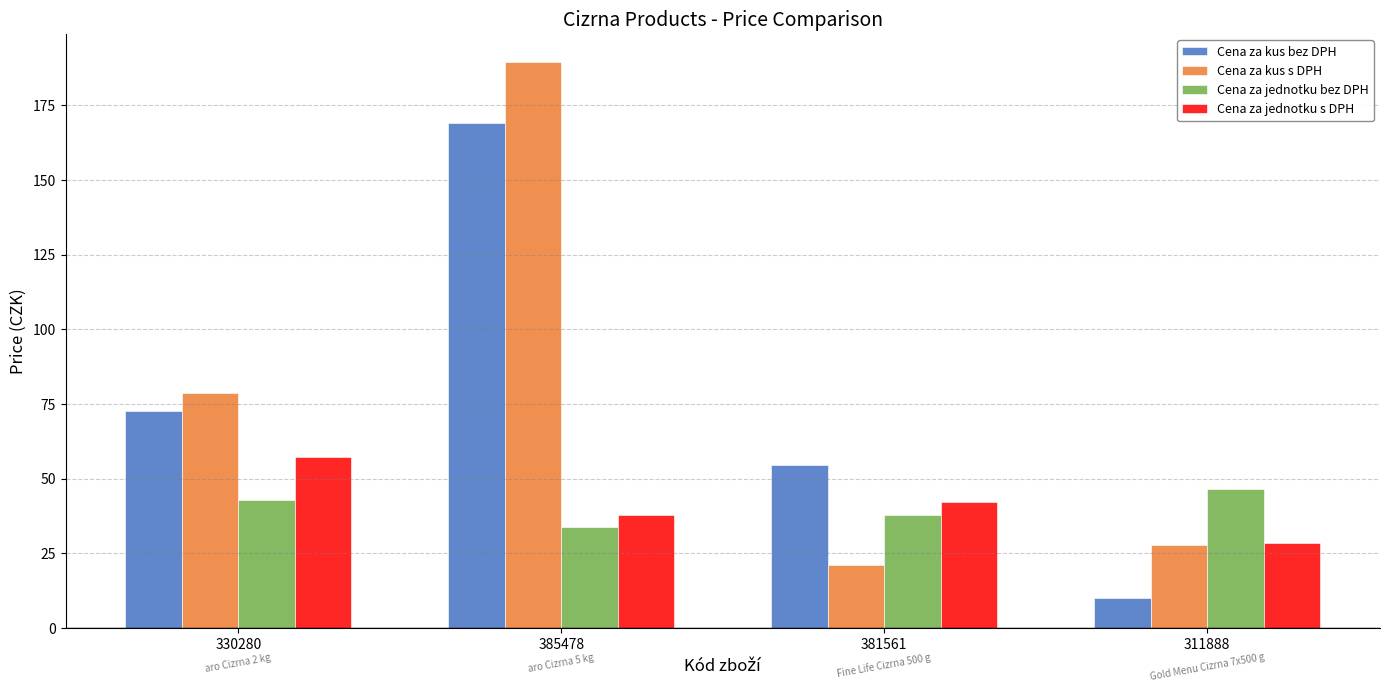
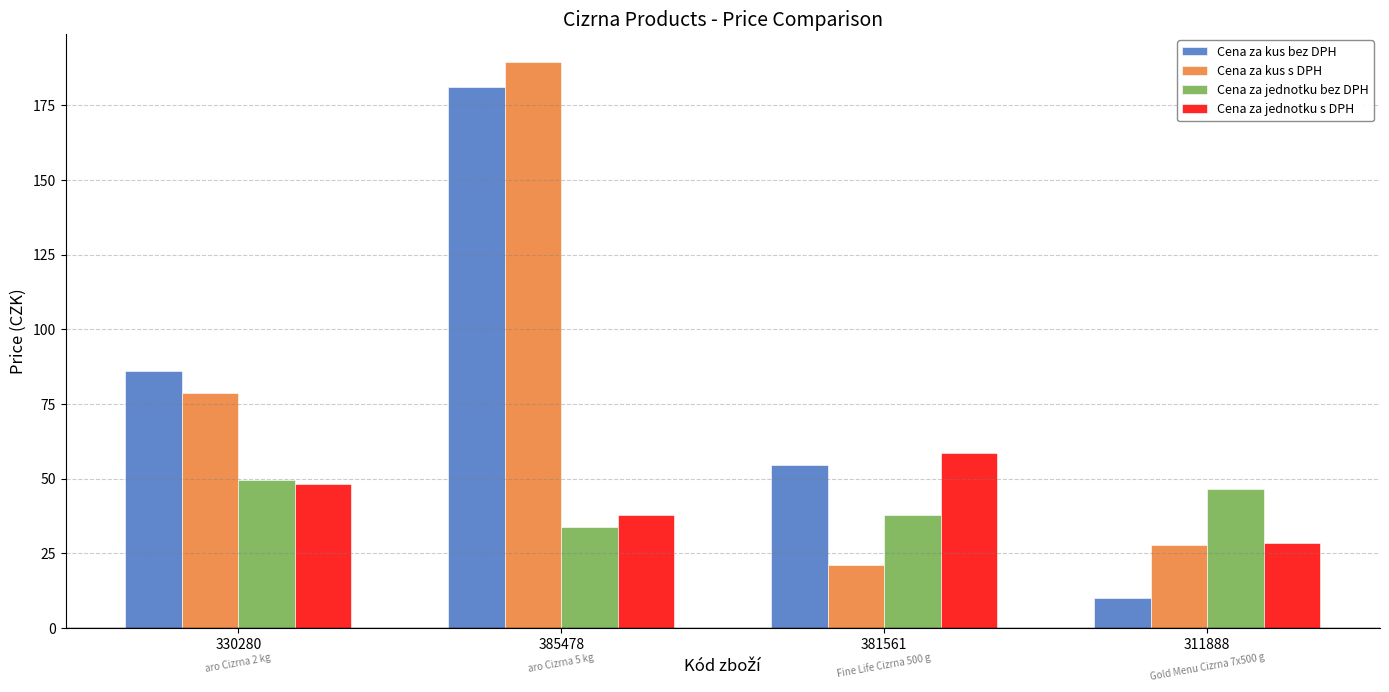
Cena za kus bez DPH, 330280: 73 -> 86
Cena za jednotku bez DPH, 330280: 43 -> 49
Cena za jednotku s DPH, 330280: 57 -> 48
Cena za kus bez DPH, 385478: 169 -> 181
Cena za jednotku s DPH, 381561: 42 -> 59
